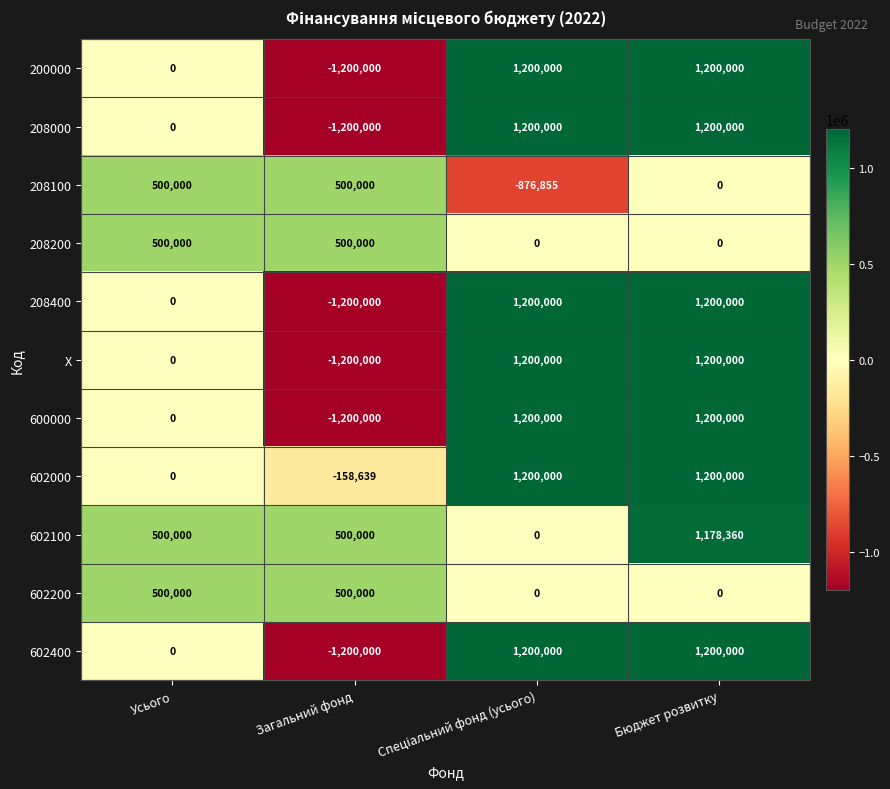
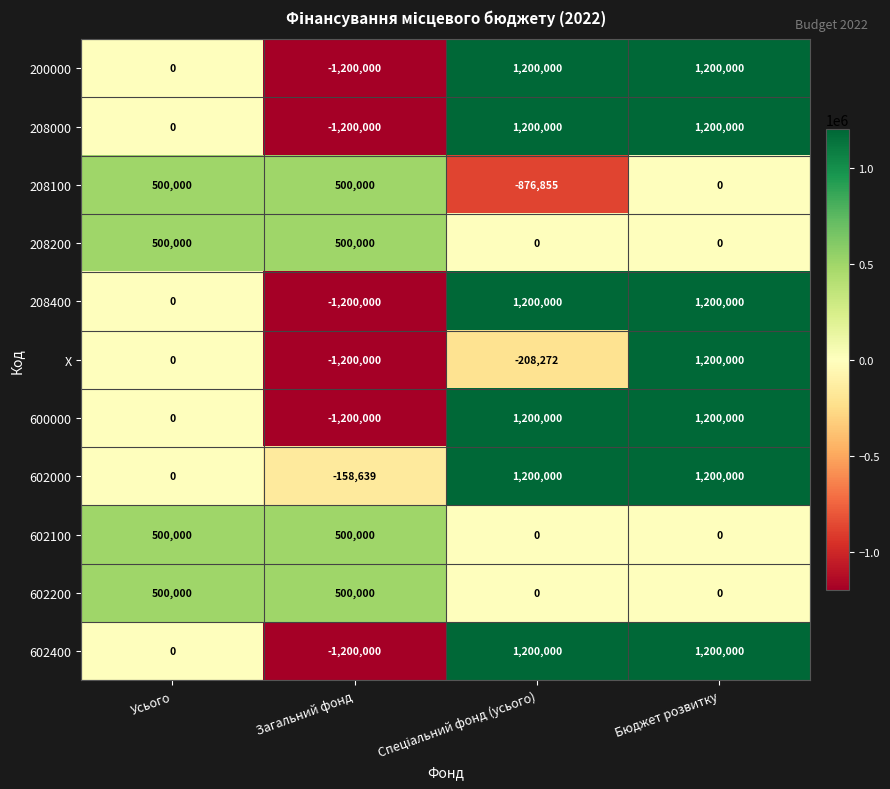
X, Спеціальний фонд (усього): 1,200,000 -> -208,272
602100, Бюджет розвитку: 1,178,360 -> 0
